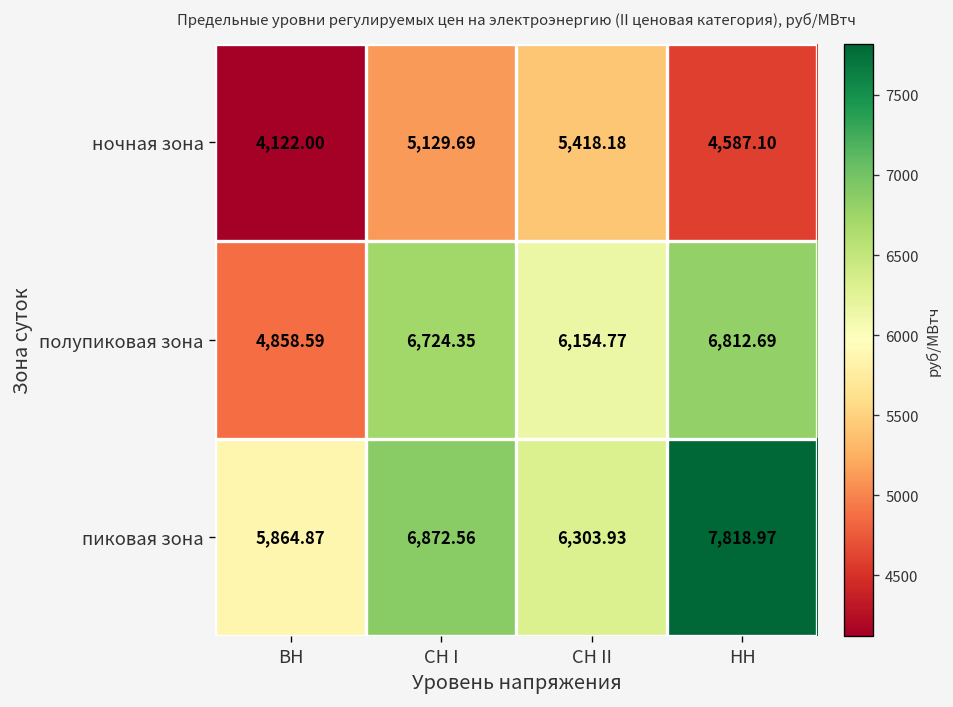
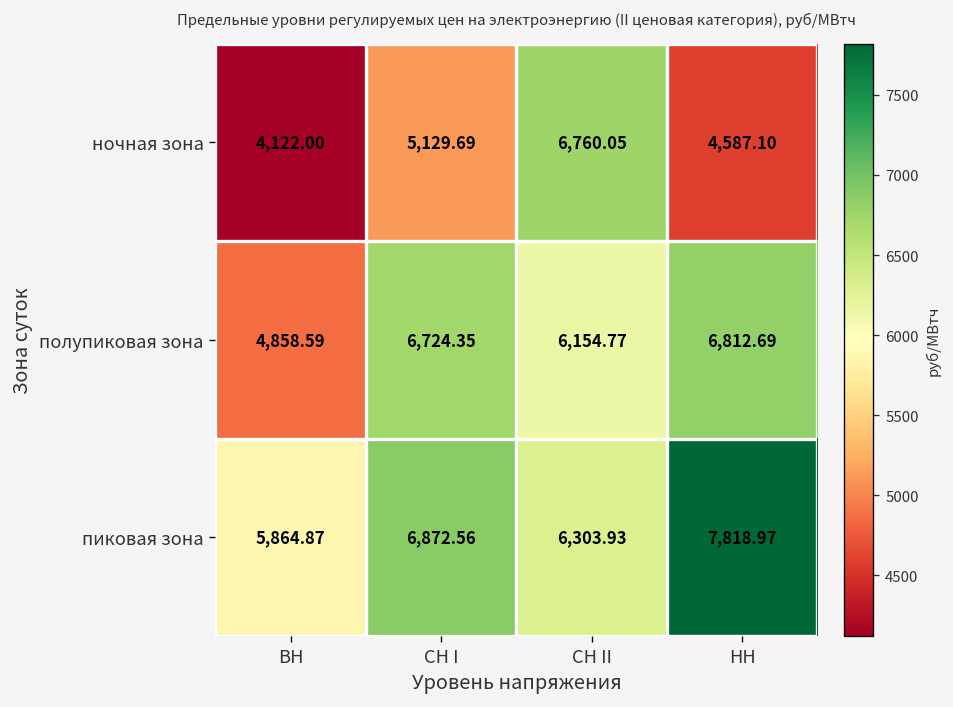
ночная зона, СН II: 5,418.18 -> 6,760.05
